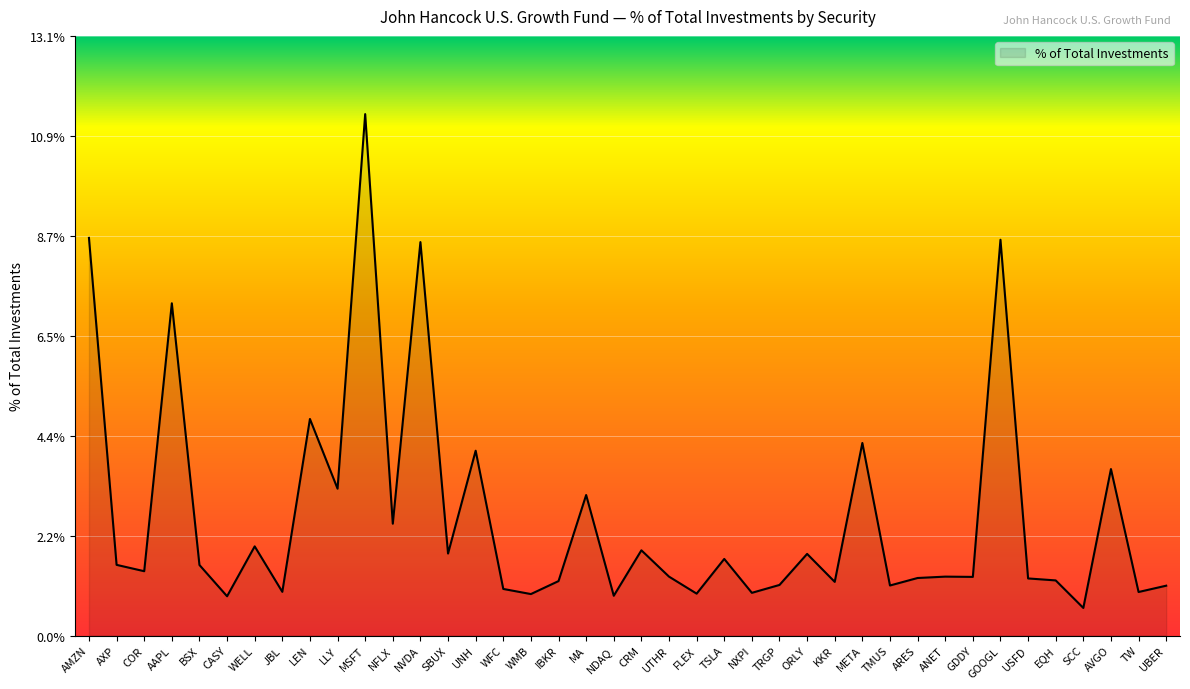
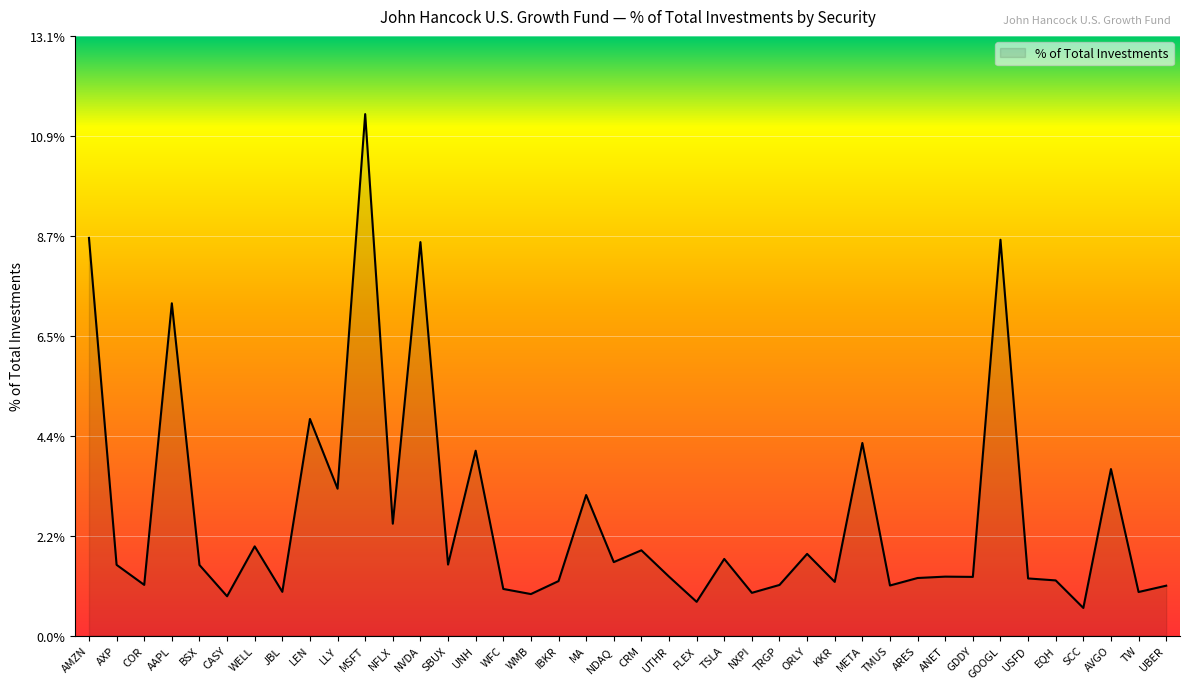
COR: 1.4% -> 1.1%
SBUX: 1.8% -> 1.5%
NDAQ: 0.9% -> 1.6%
FLEX: 0.9% -> 0.7%
